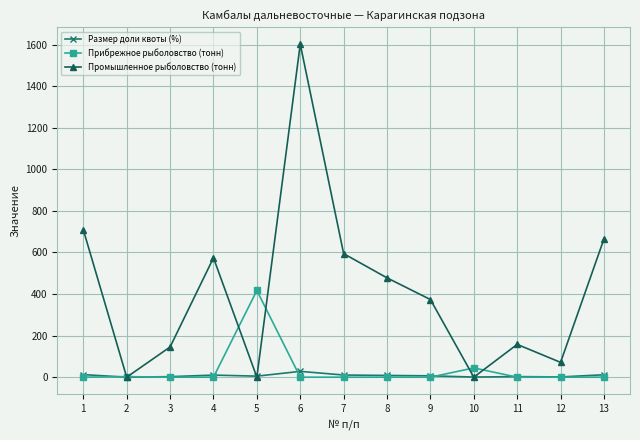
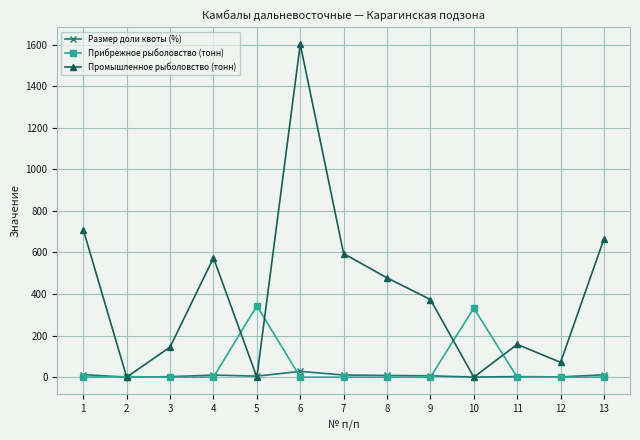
Прибрежное рыболовство (тонн), 5: 420 -> 340
Прибрежное рыболовство (тонн), 10: 40 -> 330
